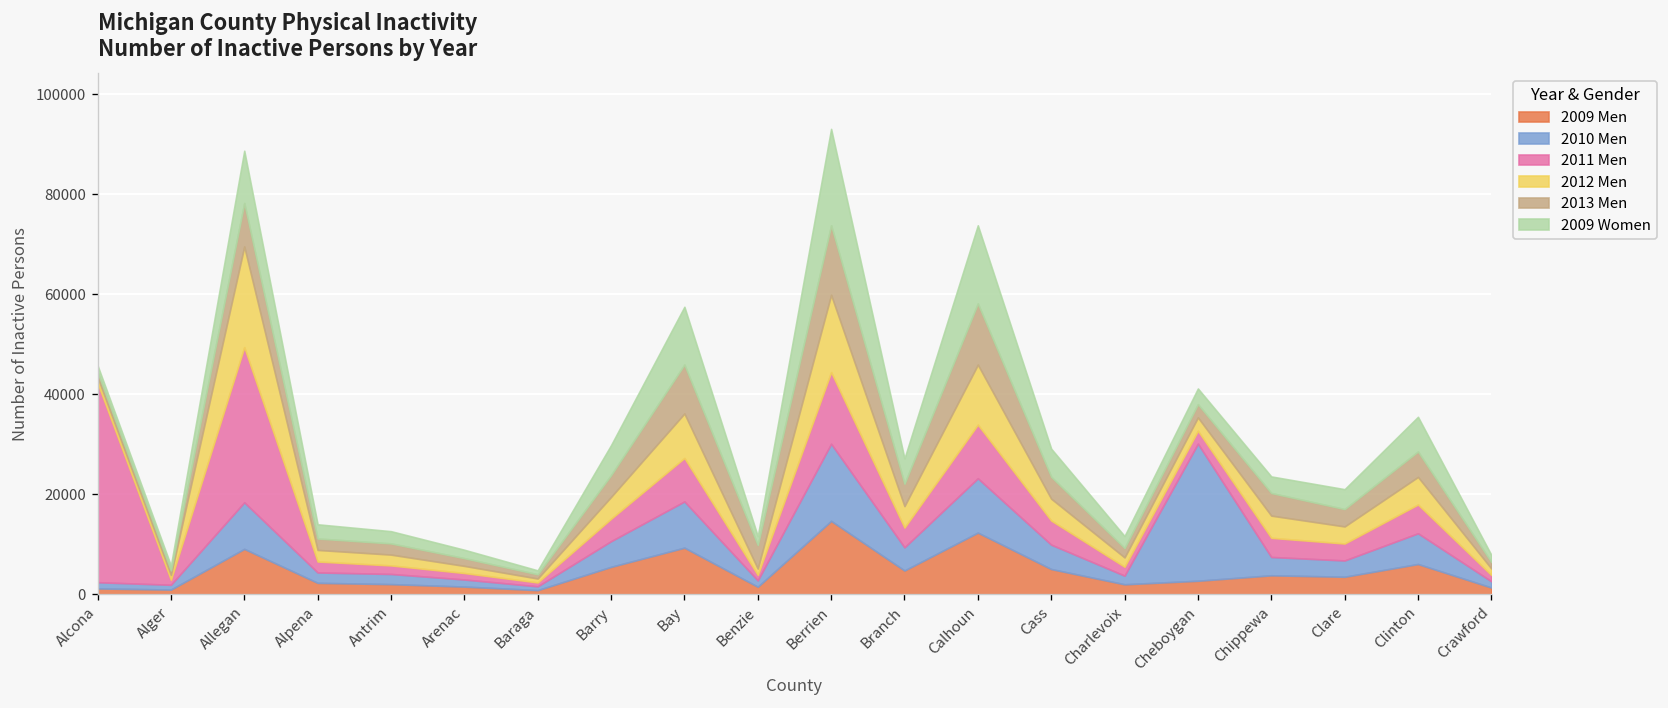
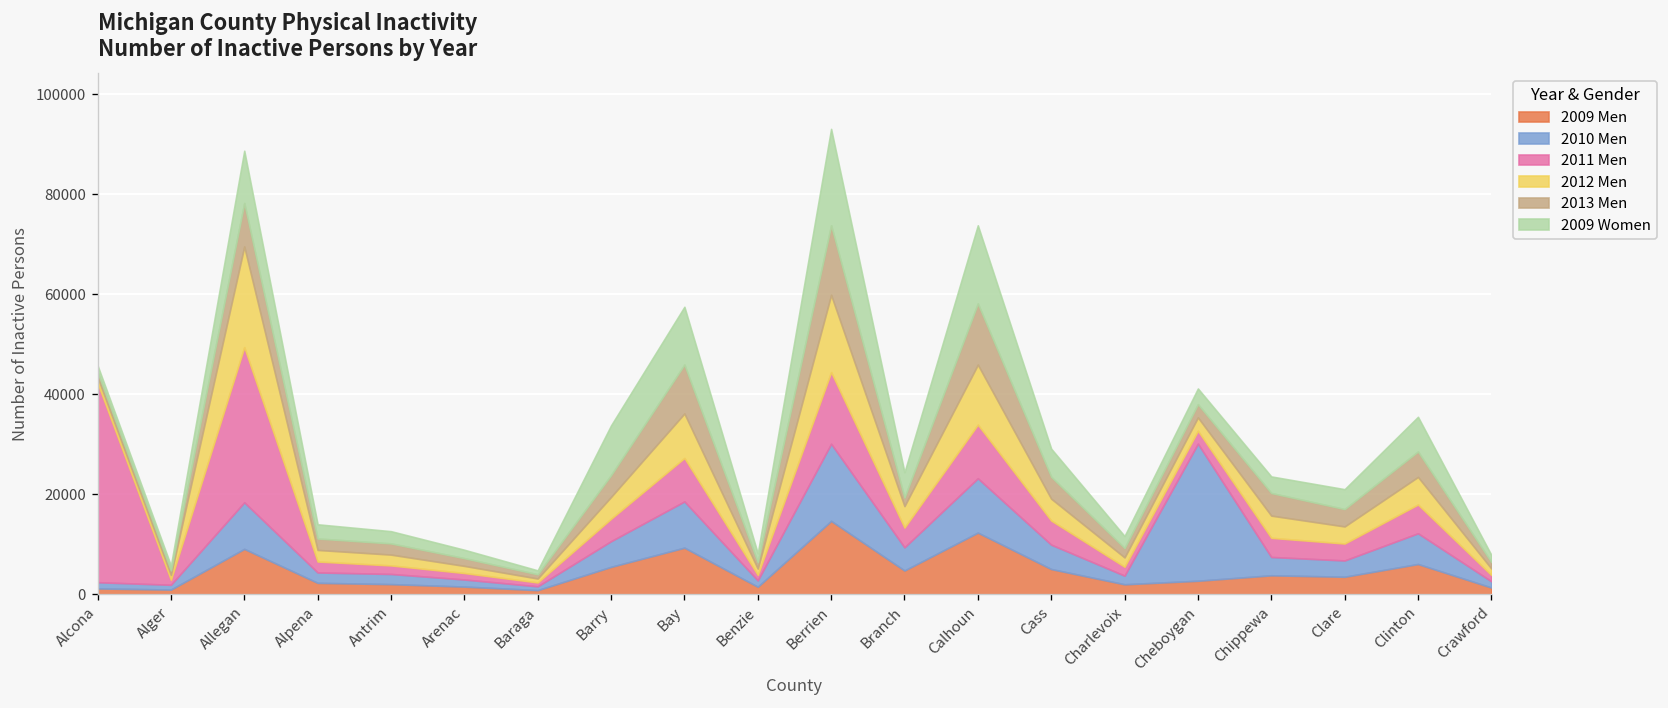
2009 Women, Barry: 6000 -> 10000
2013 Men, Benzie: 5000 -> 1000
2013 Men, Branch: 4000 -> 2000
